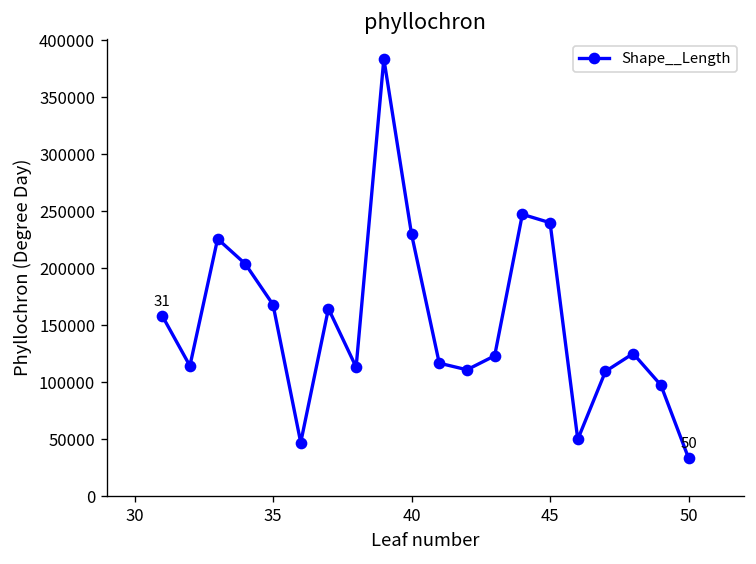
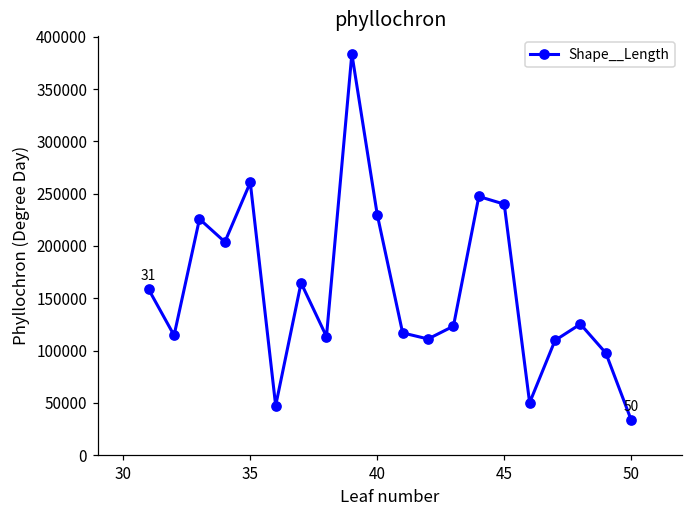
35: 170000 -> 260000
